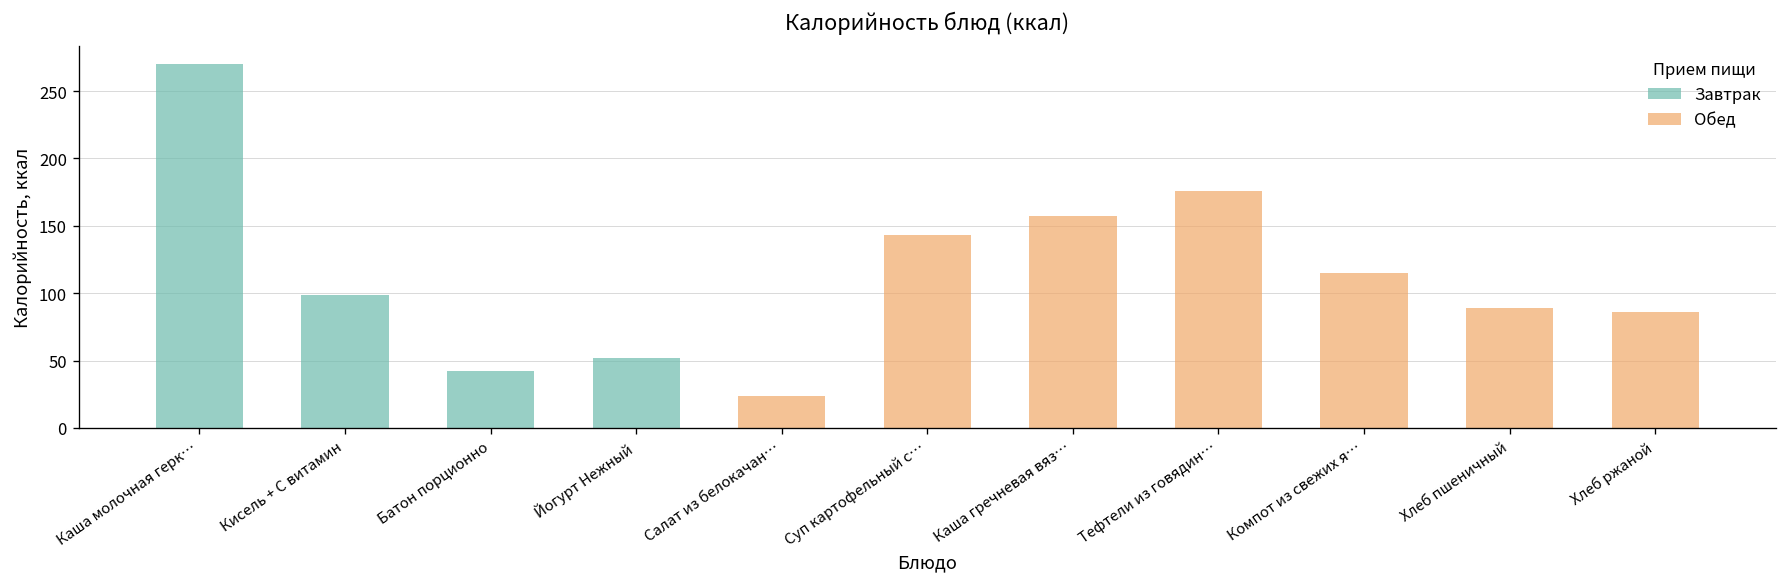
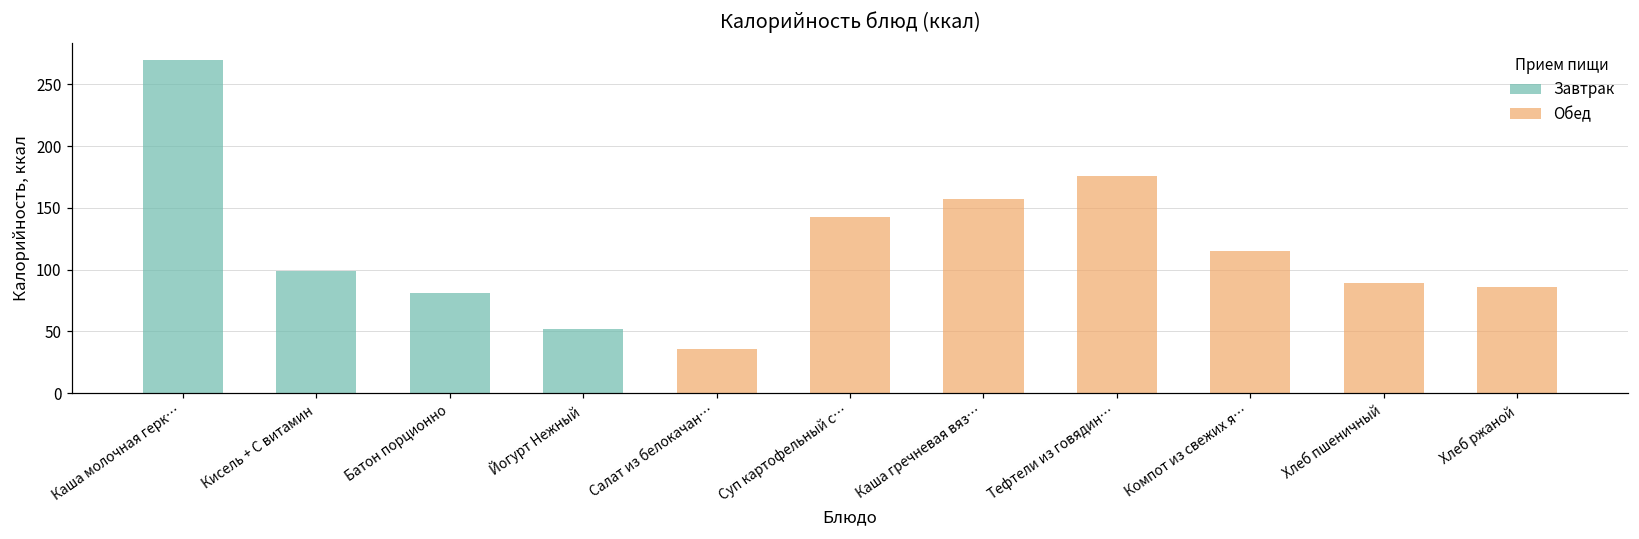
Завтрак, Батон порционно: 42 -> 81
Обед, Салат из белокачан…: 24 -> 36
